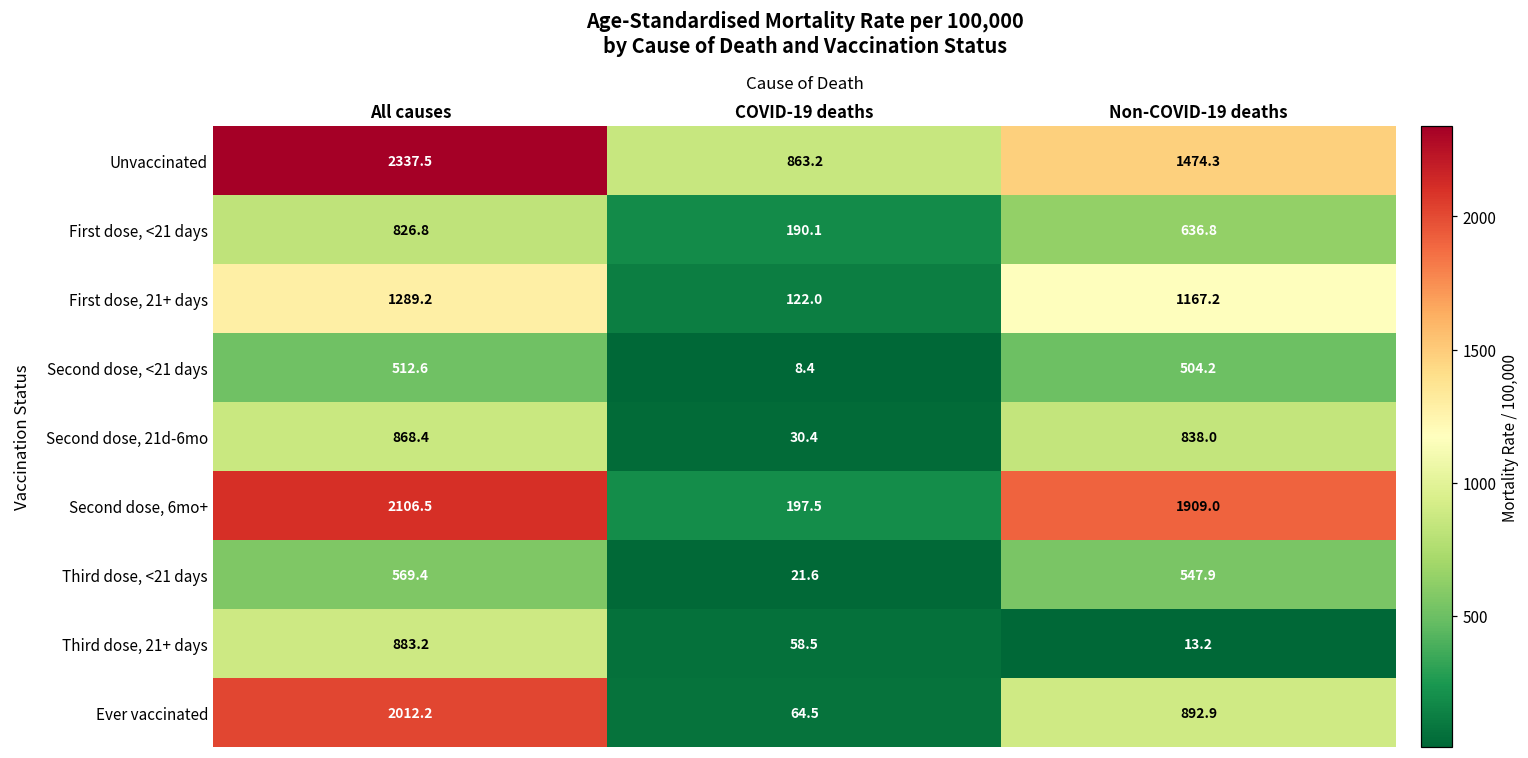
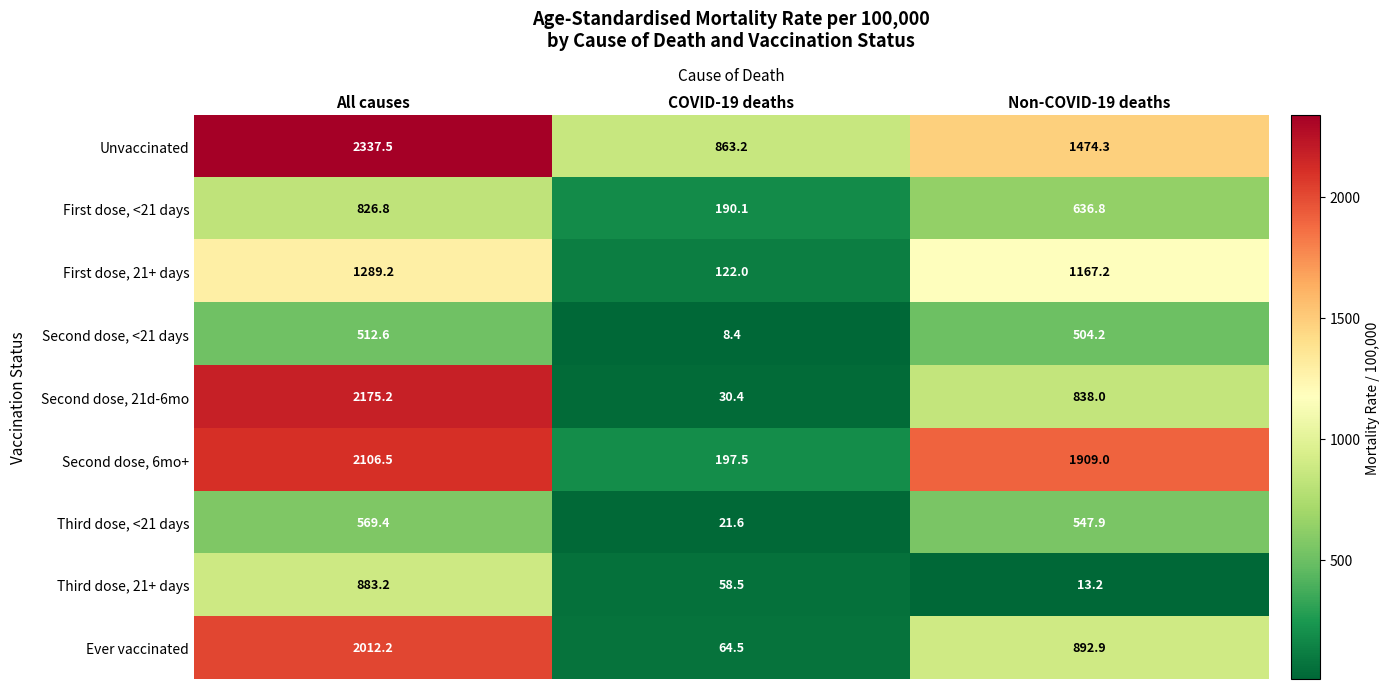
Second dose, 21d-6mo, All causes: 868.4 -> 2175.2
